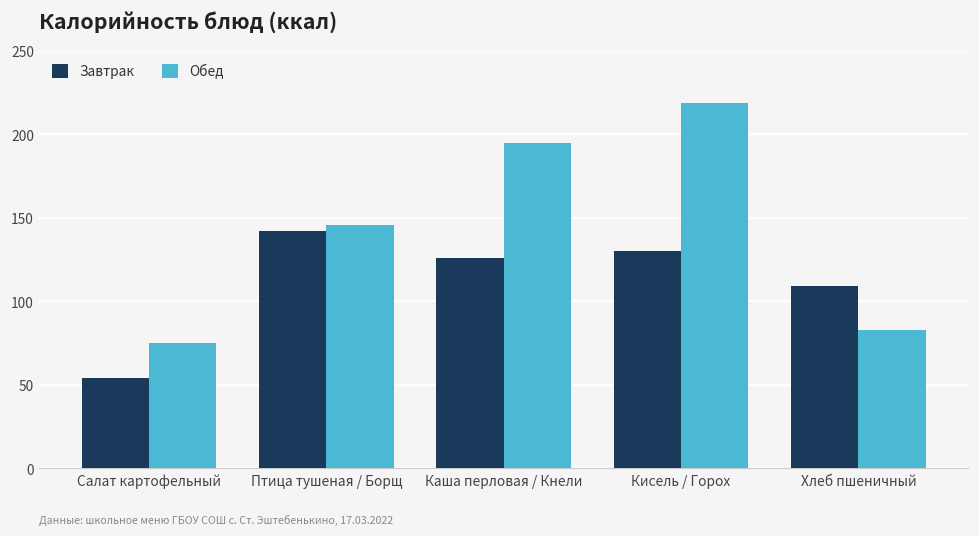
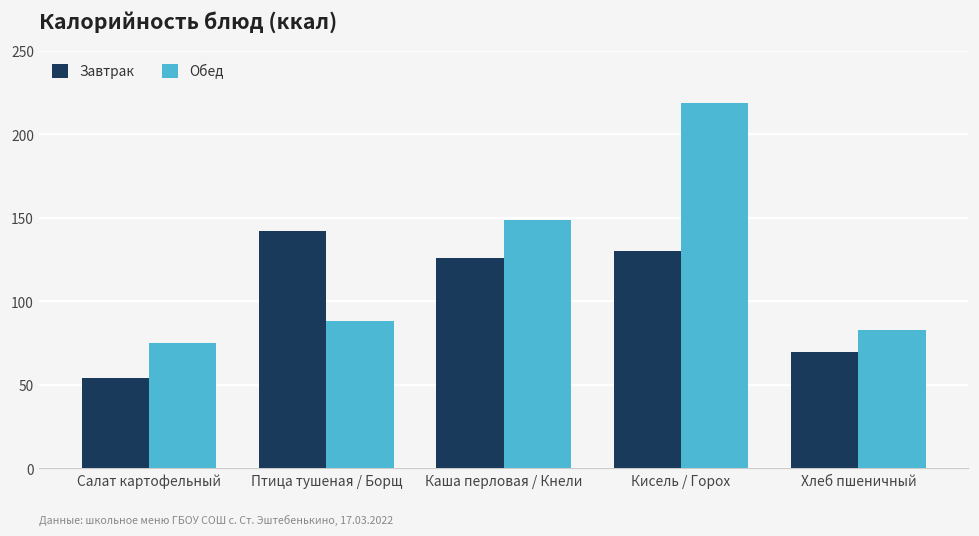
Обед, Птица тушеная / Борщ: 146 -> 88
Обед, Каша перловая / Кнели: 195 -> 149
Завтрак, Хлеб пшеничный: 109 -> 70
